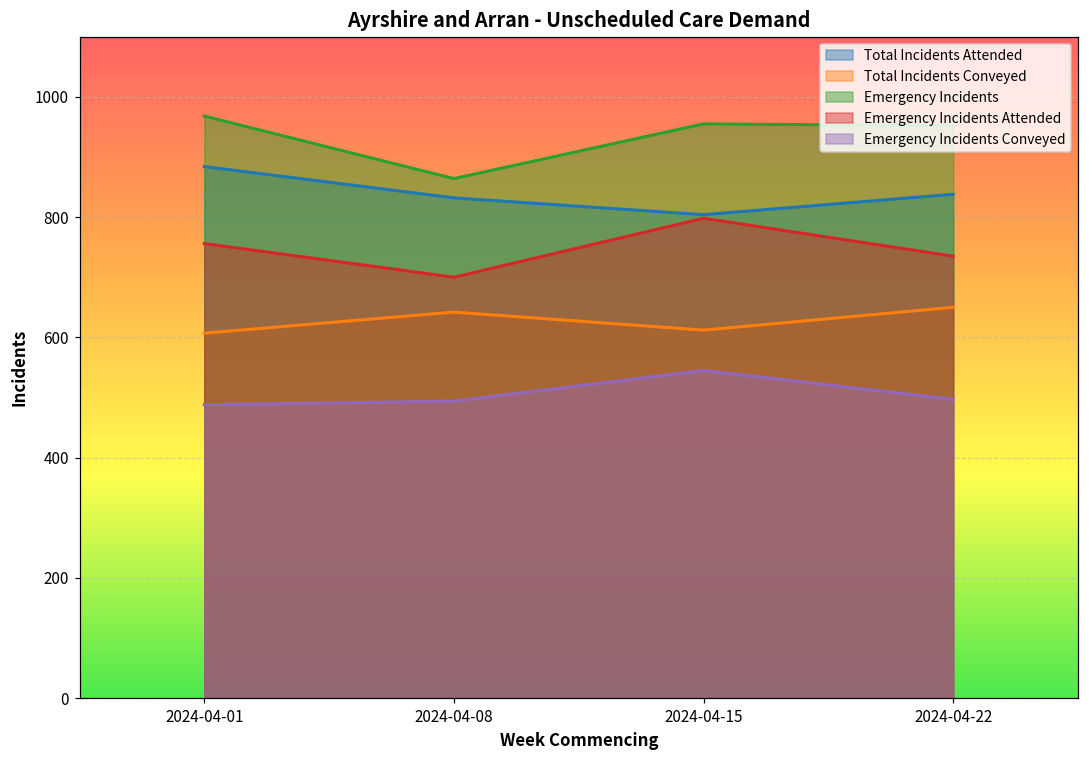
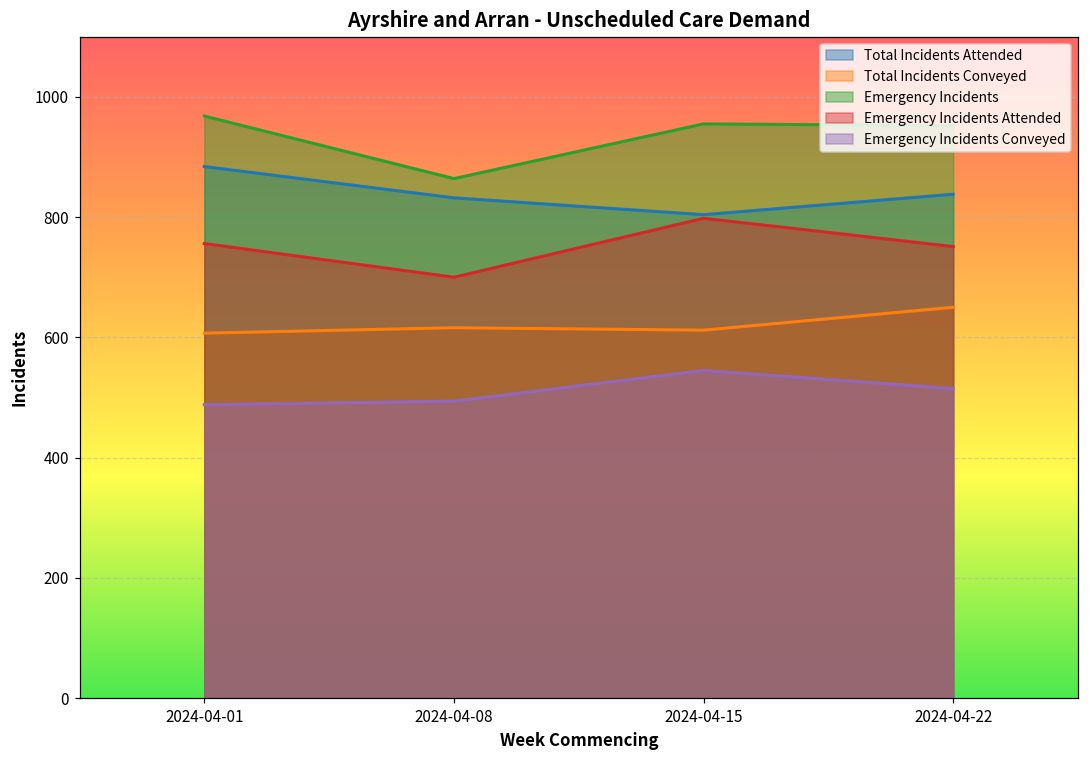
Total Incidents Conveyed, 2024-04-08: 640 -> 620
Emergency Incidents Attended, 2024-04-22: 740 -> 750
Emergency Incidents Conveyed, 2024-04-22: 500 -> 520
